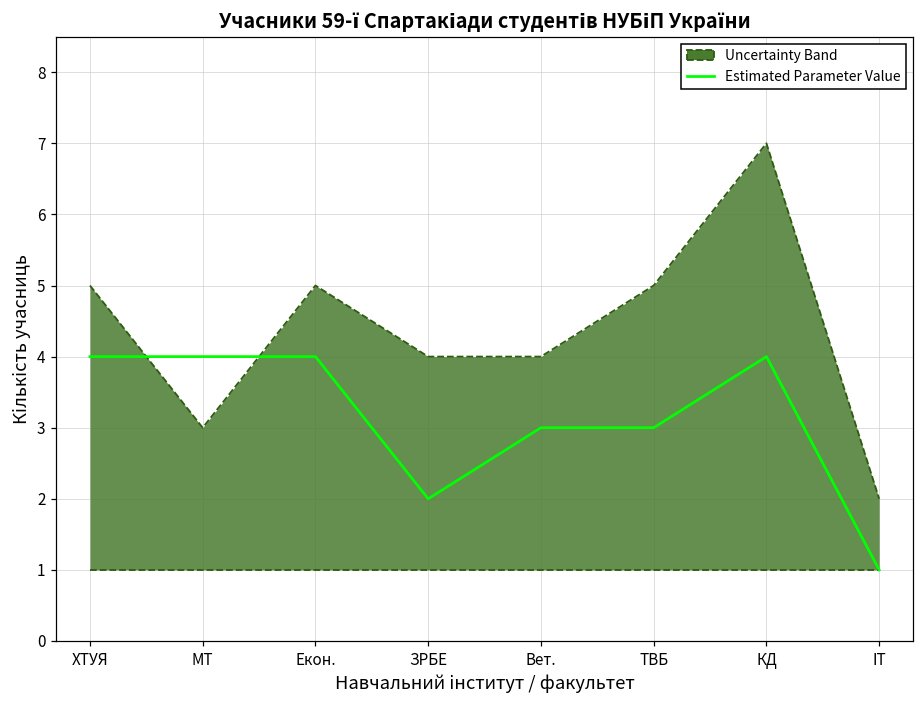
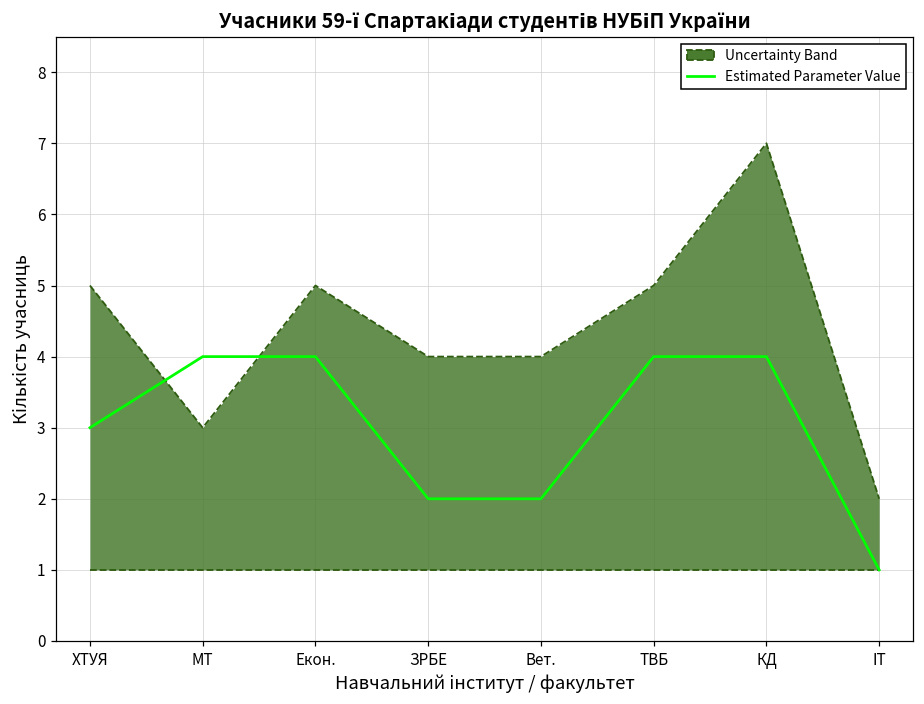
Estimated Parameter Value, ХТУЯ: 4 -> 3
Estimated Parameter Value, Вет.: 3 -> 2
Estimated Parameter Value, ТВБ: 3 -> 4
